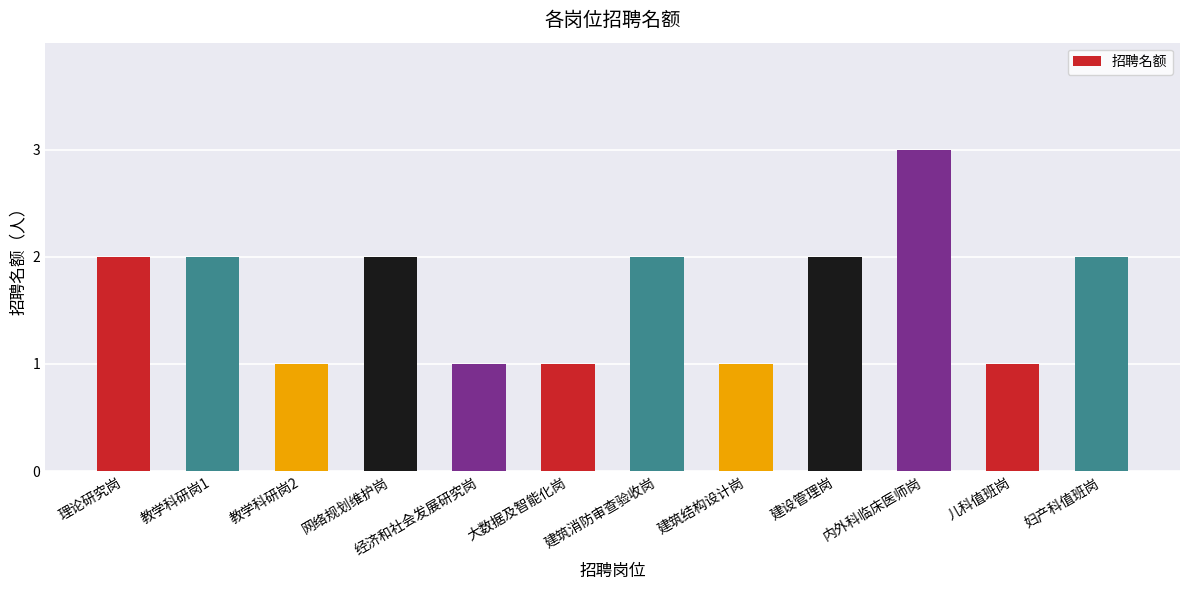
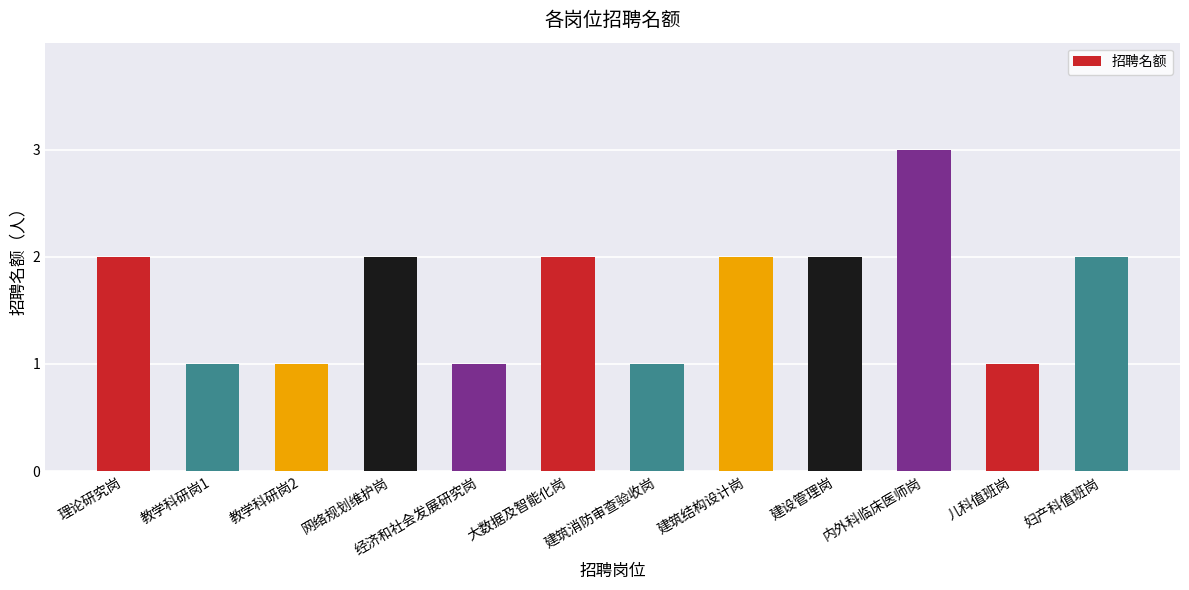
教学科研岗1: 2 -> 1
大数据及智能化岗: 1 -> 2
建筑消防审查验收岗: 2 -> 1
建筑结构设计岗: 1 -> 2
